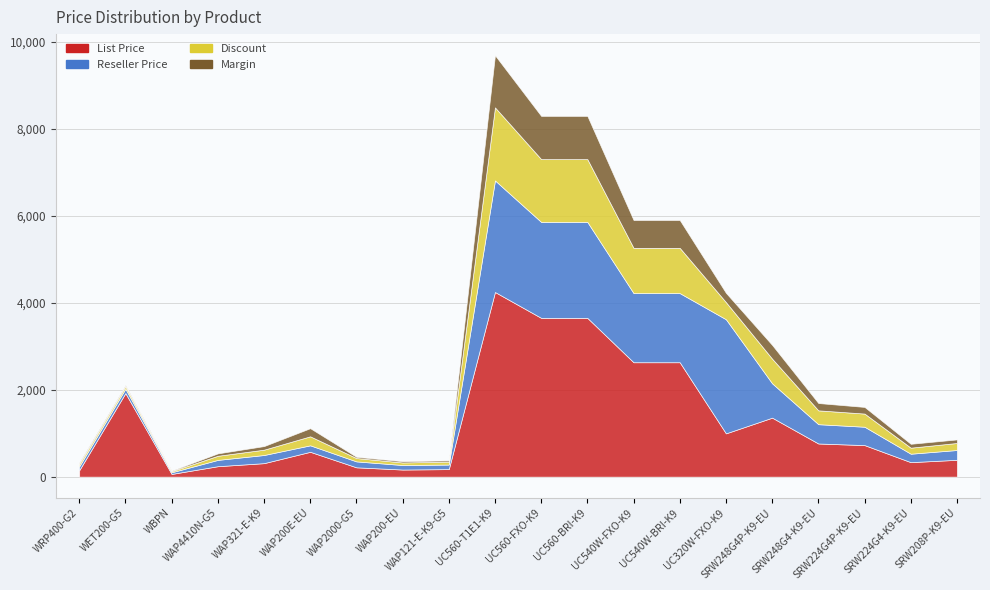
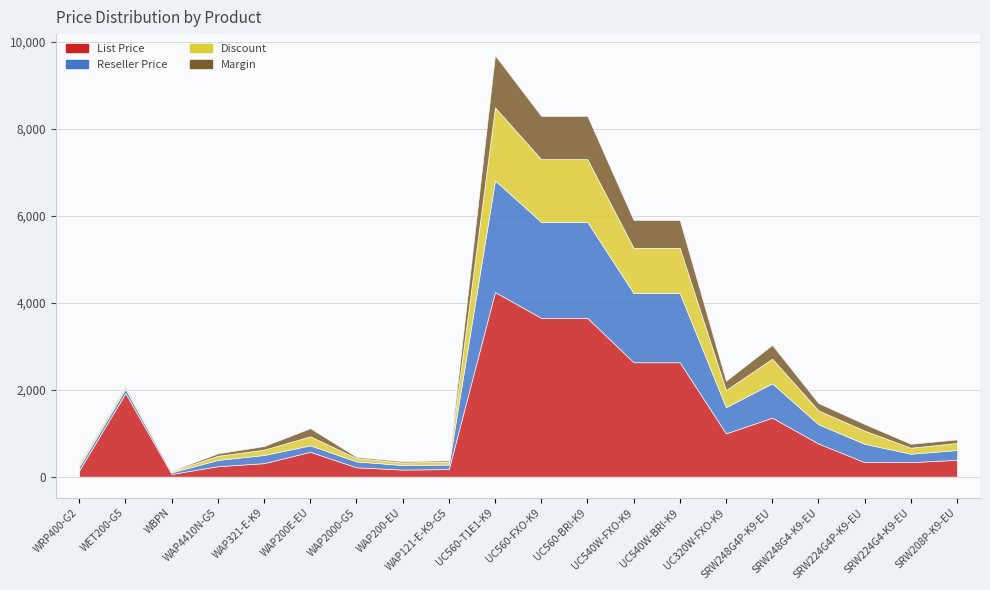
Reseller Price, UC320W-FXO-K9: 2,600 -> 600
List Price, SRW224G4P-K9-EU: 700 -> 300
